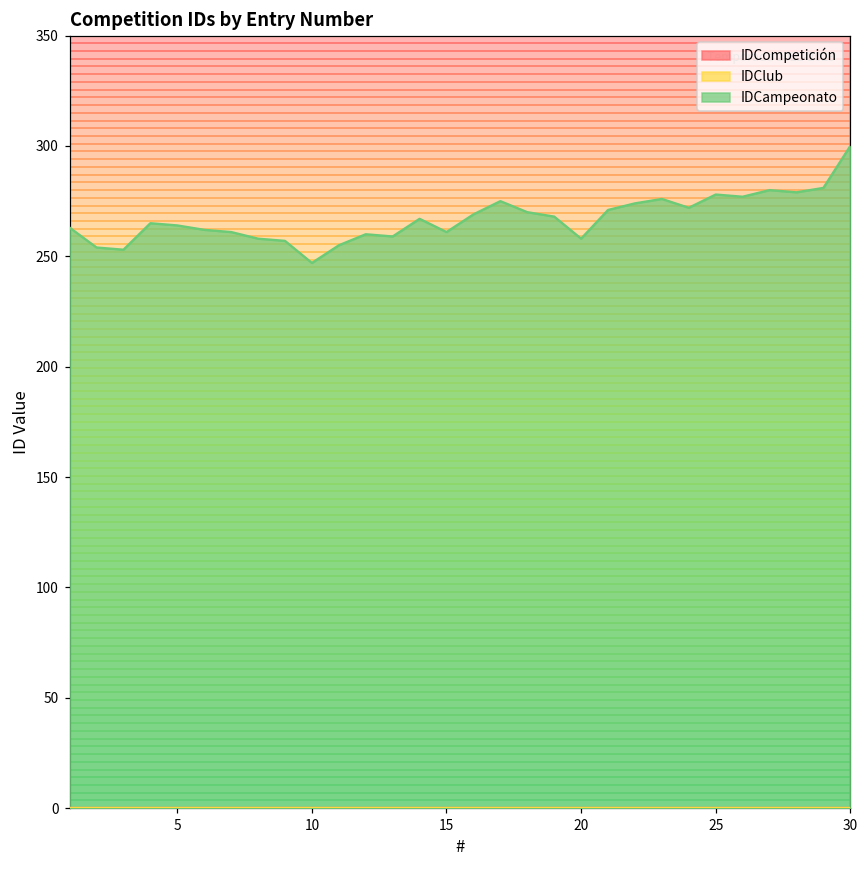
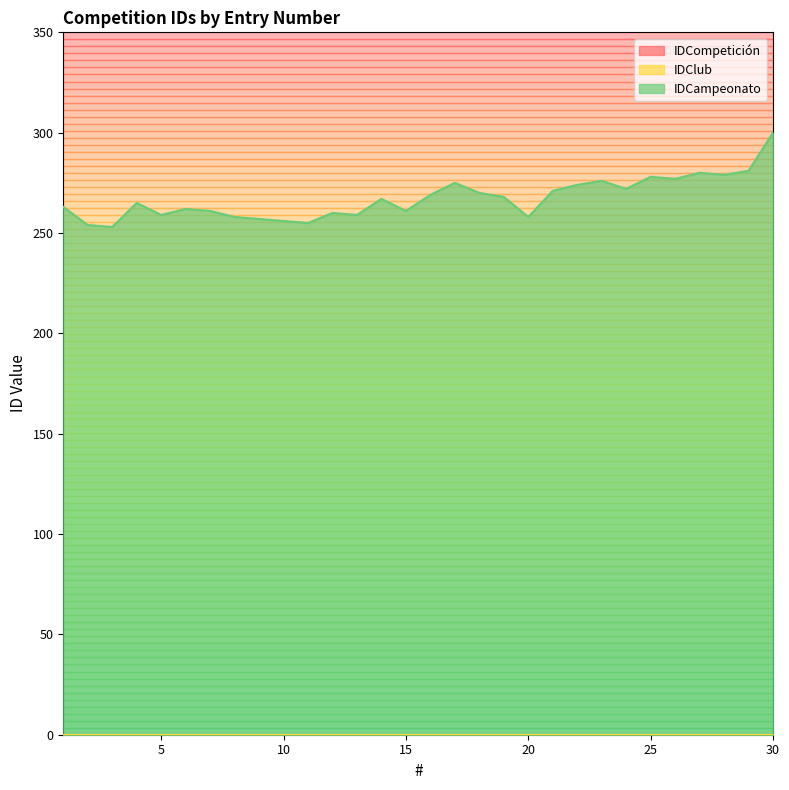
IDCampeonato, 5: 264 -> 259
IDCampeonato, 10: 247 -> 256
